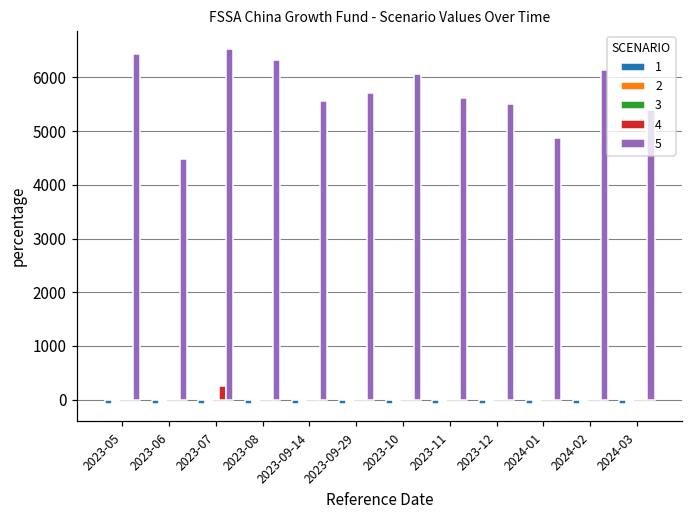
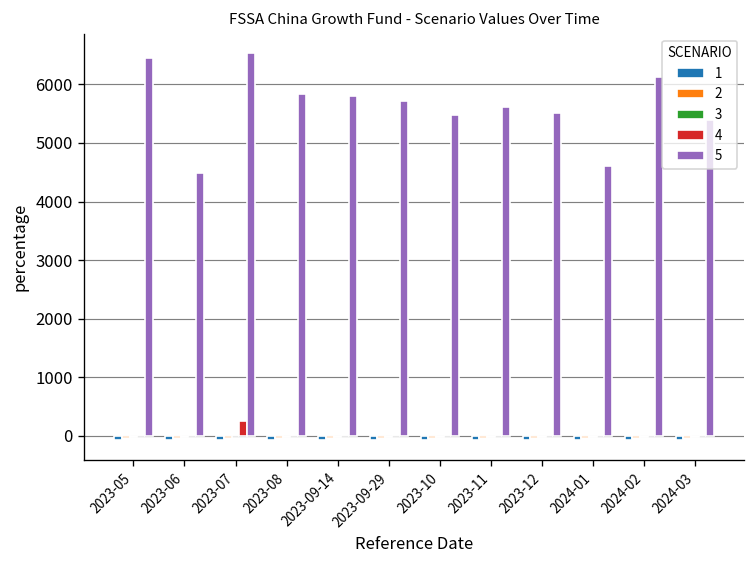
5, 2023-08: 6300 -> 5800
5, 2023-09-14: 5600 -> 5800
5, 2023-10: 6100 -> 5500
5, 2024-01: 4900 -> 4600
